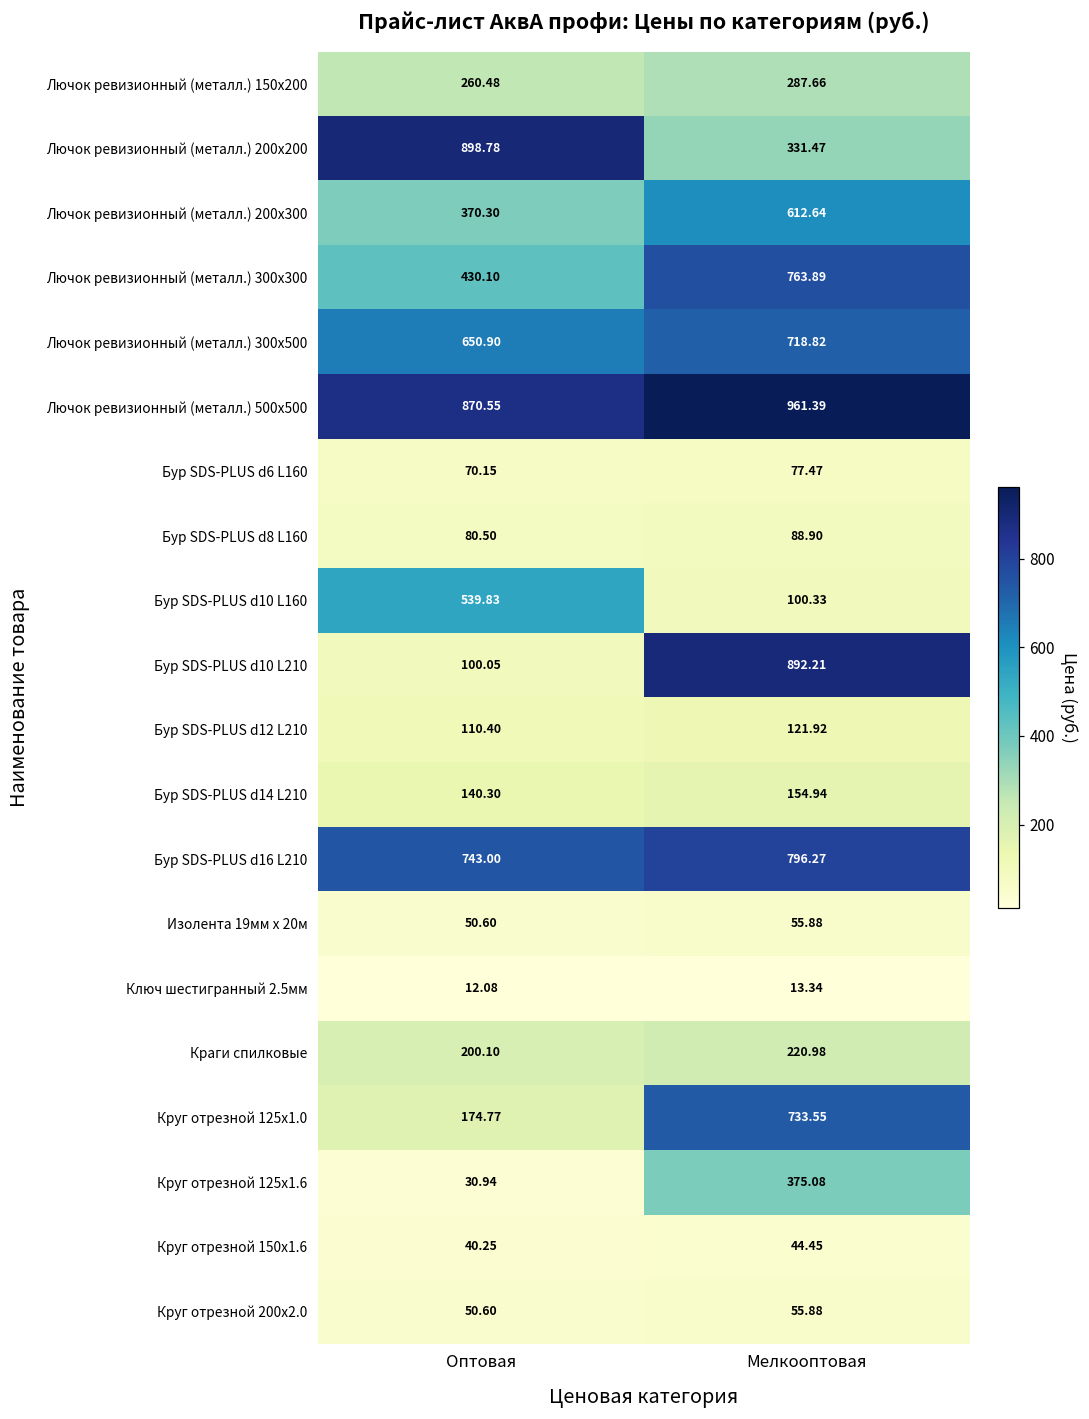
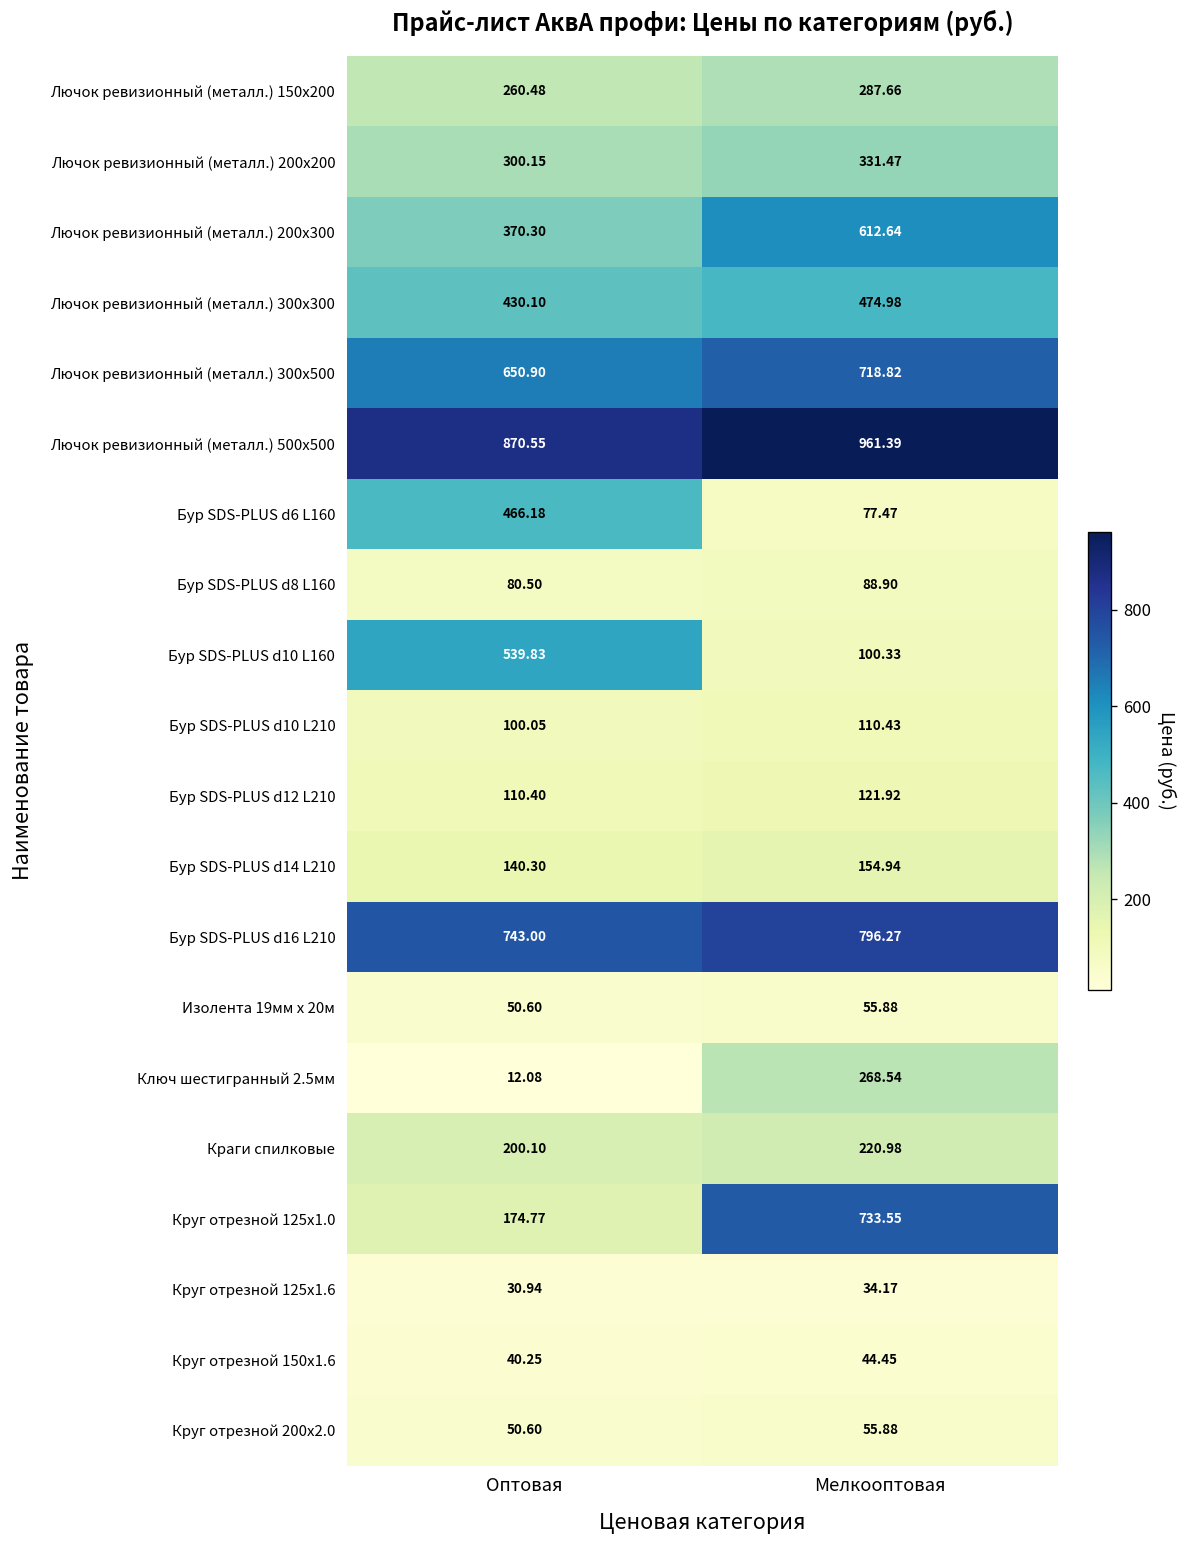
Лючок ревизионный (металл.) 200х200, Оптовая: 898.78 -> 300.15
Лючок ревизионный (металл.) 300х300, Мелкооптовая: 763.89 -> 474.98
Бур SDS-PLUS d6 L160, Оптовая: 70.15 -> 466.18
Бур SDS-PLUS d10 L210, Мелкооптовая: 892.21 -> 110.43
Ключ шестигранный 2.5мм, Мелкооптовая: 13.34 -> 268.54
Круг отрезной 125х1.6, Мелкооптовая: 375.08 -> 34.17
